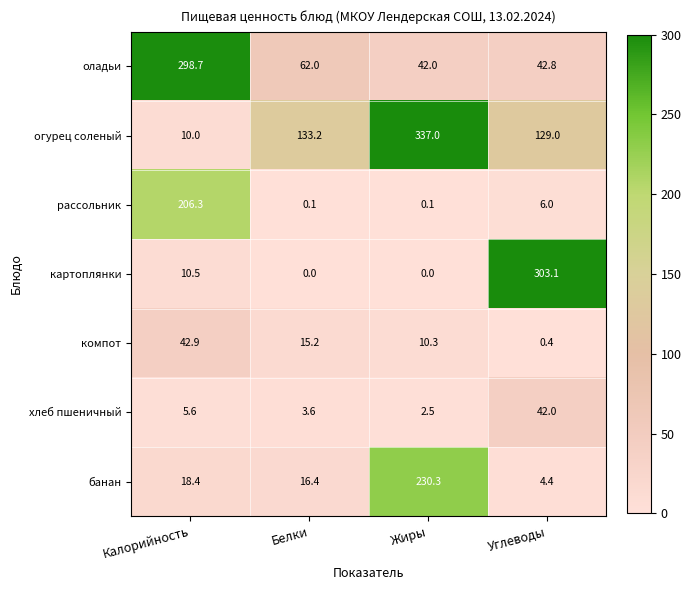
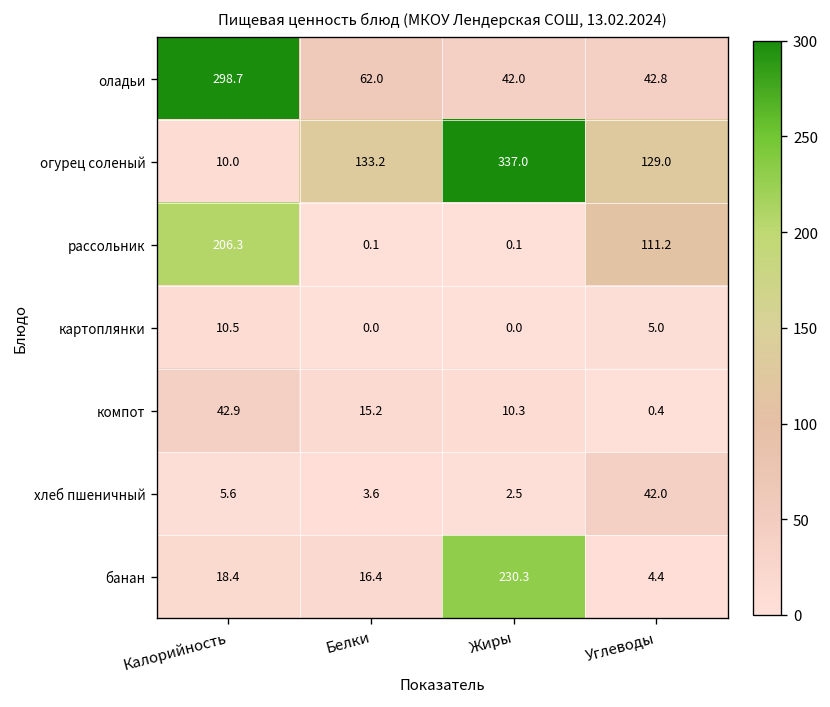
рассольник, Углеводы: 6.0 -> 111.2
картоплянки, Углеводы: 303.1 -> 5.0
